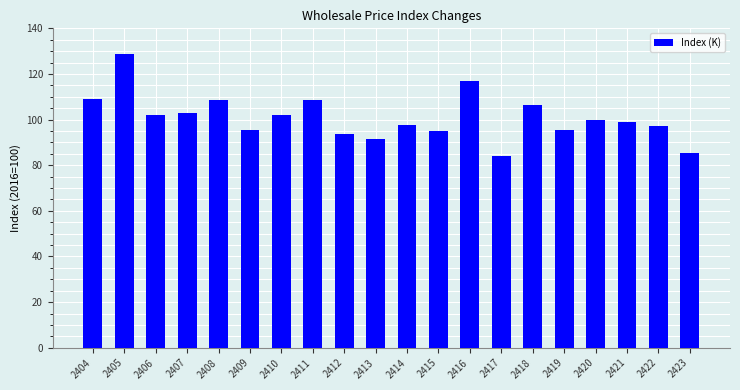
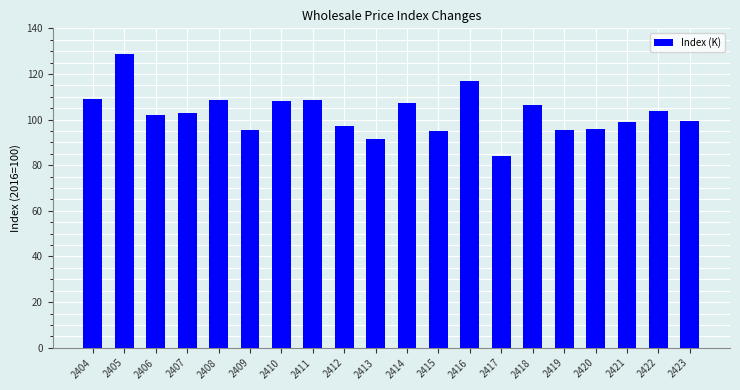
2410: 102 -> 108
2412: 94 -> 97
2414: 98 -> 107
2420: 100 -> 96
2422: 97 -> 104
2423: 85 -> 100
